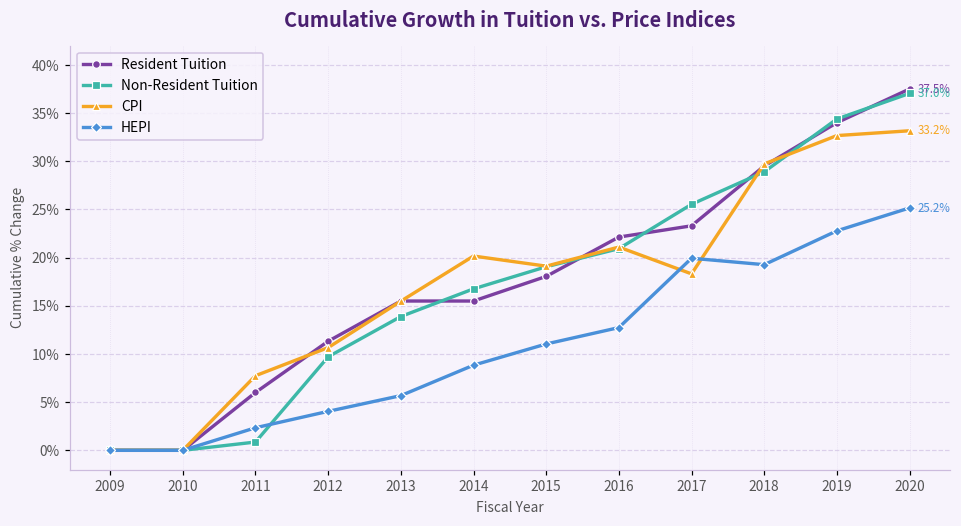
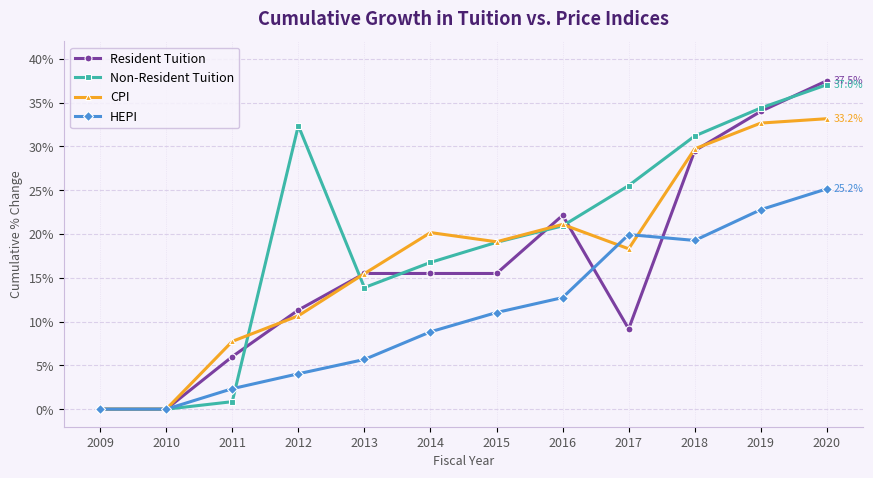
Non-Resident Tuition, 2012: 10% -> 32%
Resident Tuition, 2015: 18% -> 15%
Resident Tuition, 2017: 23% -> 9%
Non-Resident Tuition, 2018: 29% -> 31%
